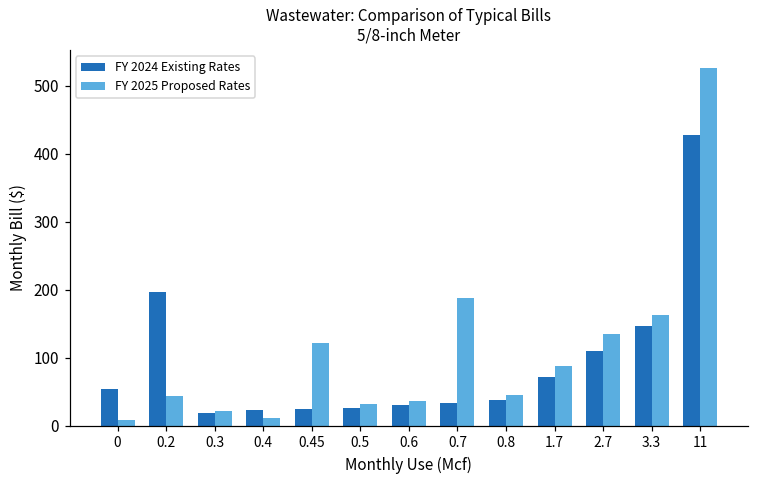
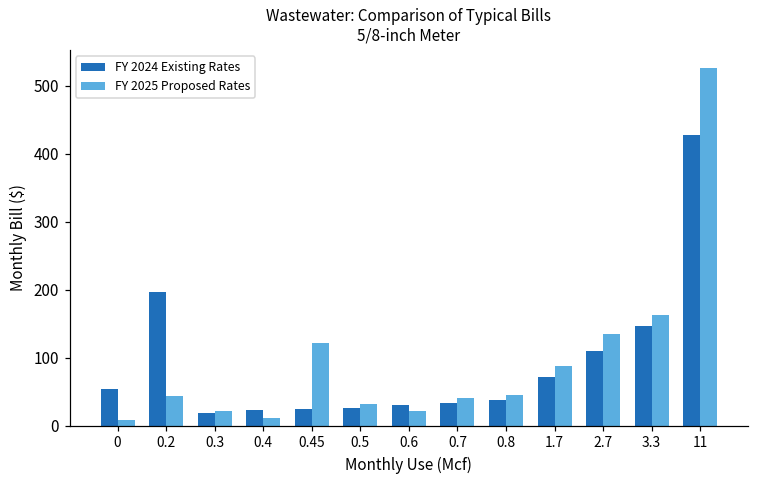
FY 2025 Proposed Rates, 0.6: 40 -> 20
FY 2025 Proposed Rates, 0.7: 190 -> 40
